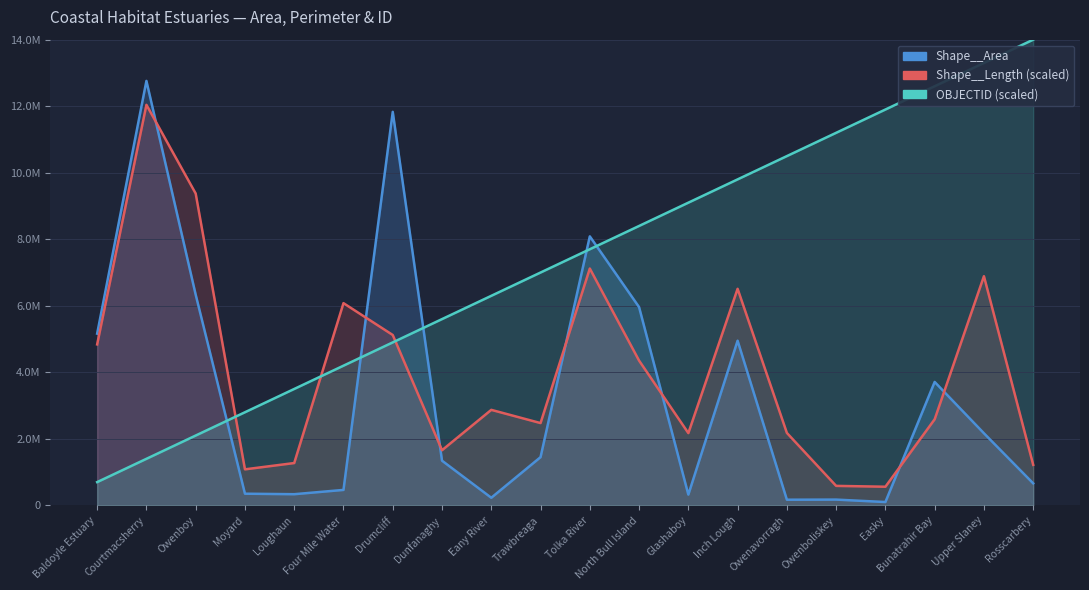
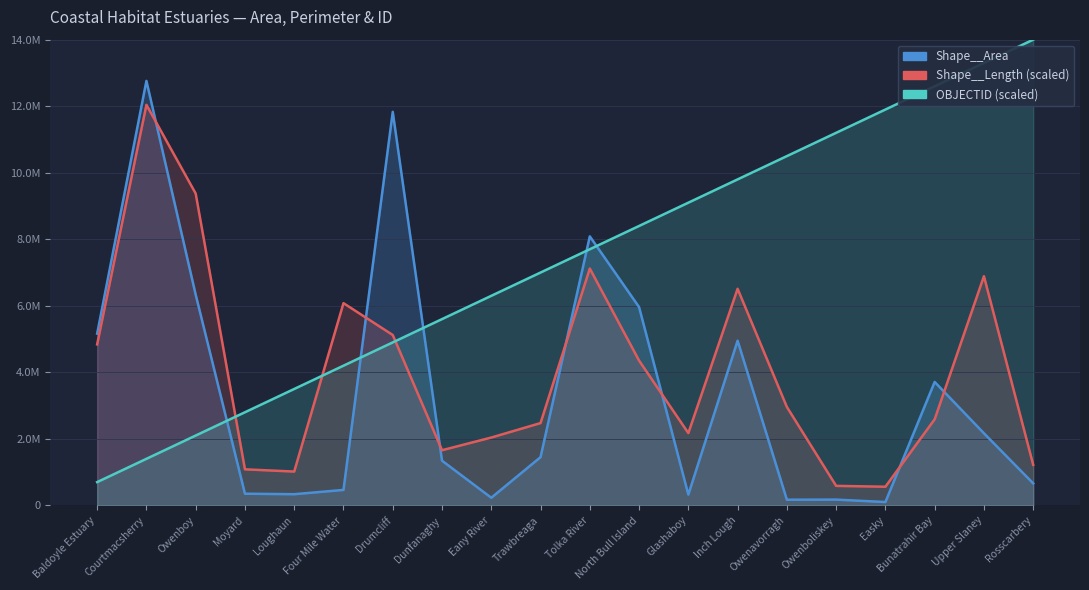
Shape__Length (scaled), Loughaun: 1300000 -> 1000000
Shape__Length (scaled), Eany River: 2900000 -> 2000000
Shape__Length (scaled), Owenavorragh: 2200000 -> 3000000
